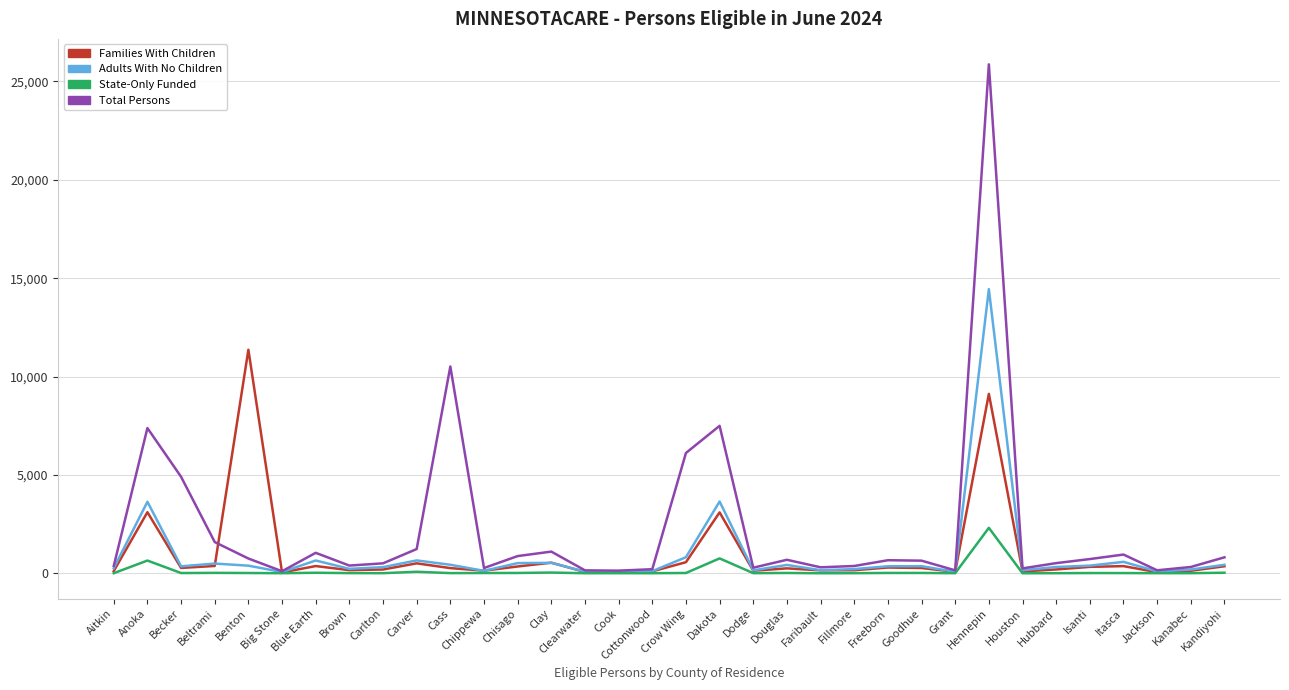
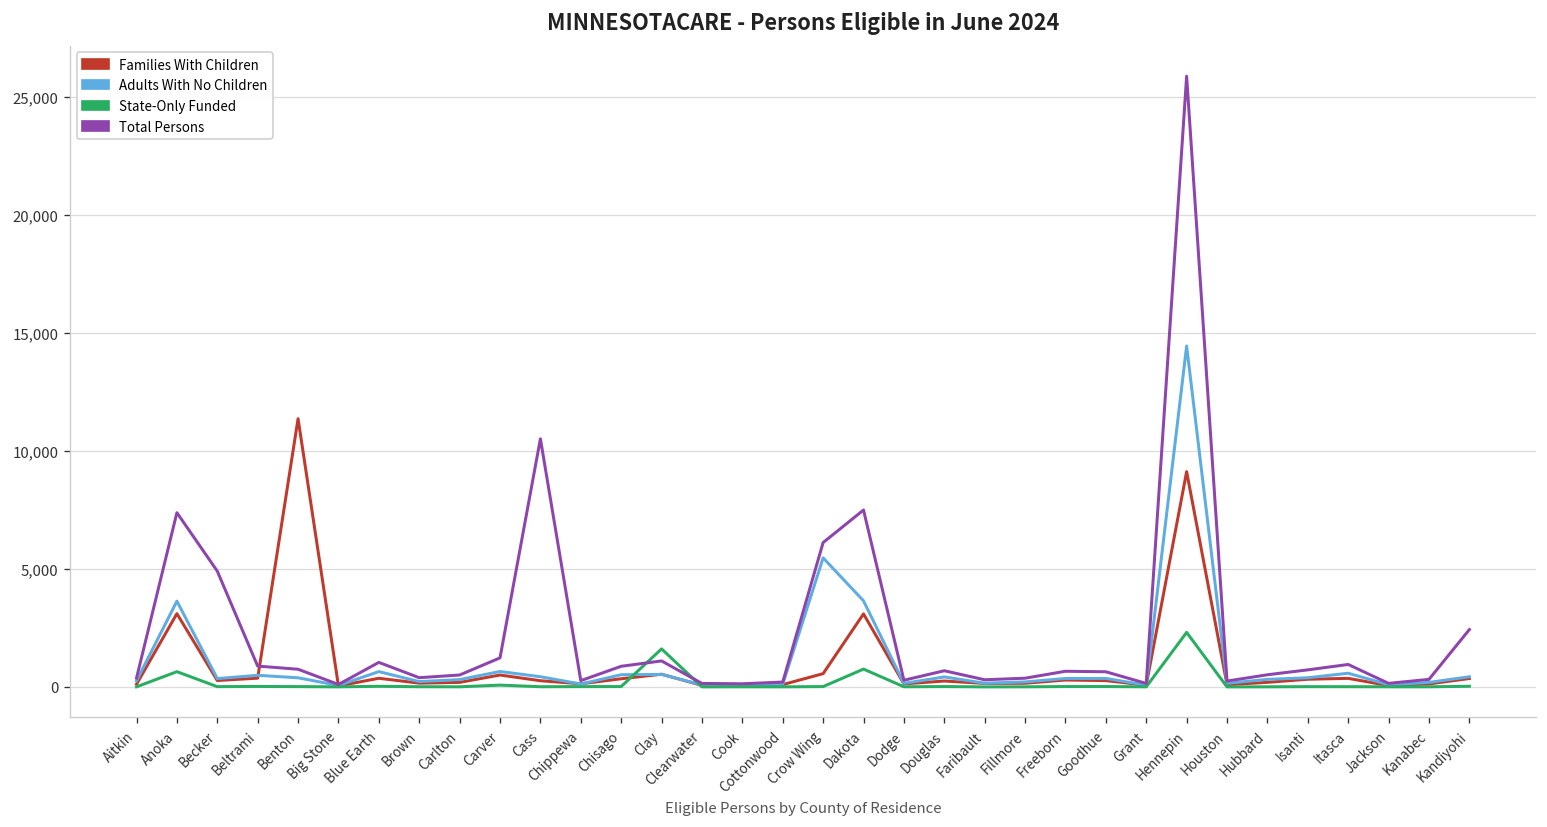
Total Persons, Beltrami: 1,600 -> 900
State-Only Funded, Clay: 0 -> 1,600
Adults With No Children, Crow Wing: 800 -> 5,500
Total Persons, Kandiyohi: 800 -> 2,400
